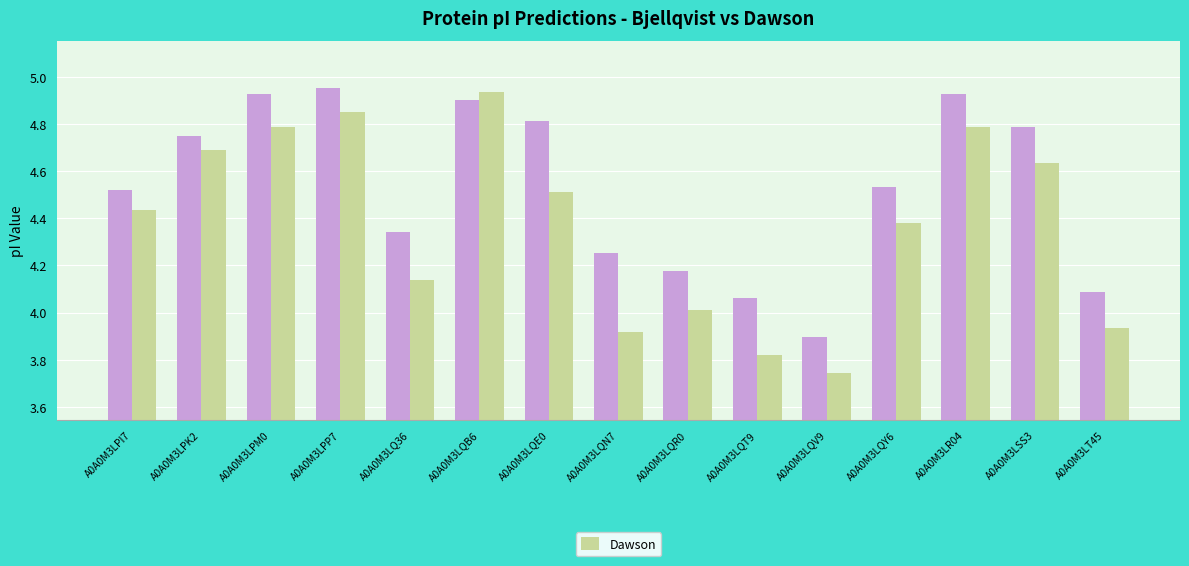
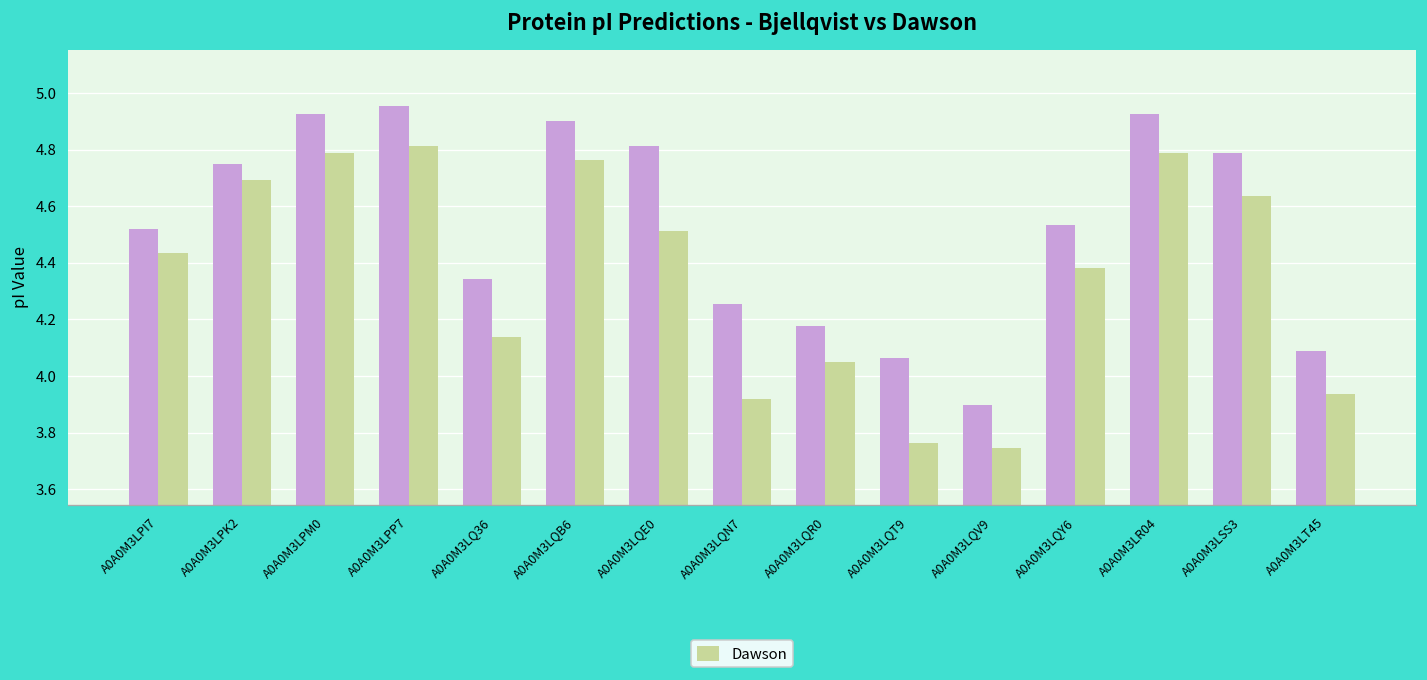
Dawson, A0A0M3LPP7: 4.85 -> 4.81
Dawson, A0A0M3LQB6: 4.94 -> 4.76
Dawson, A0A0M3LQR0: 4.01 -> 4.05
Dawson, A0A0M3LQT9: 3.82 -> 3.76
